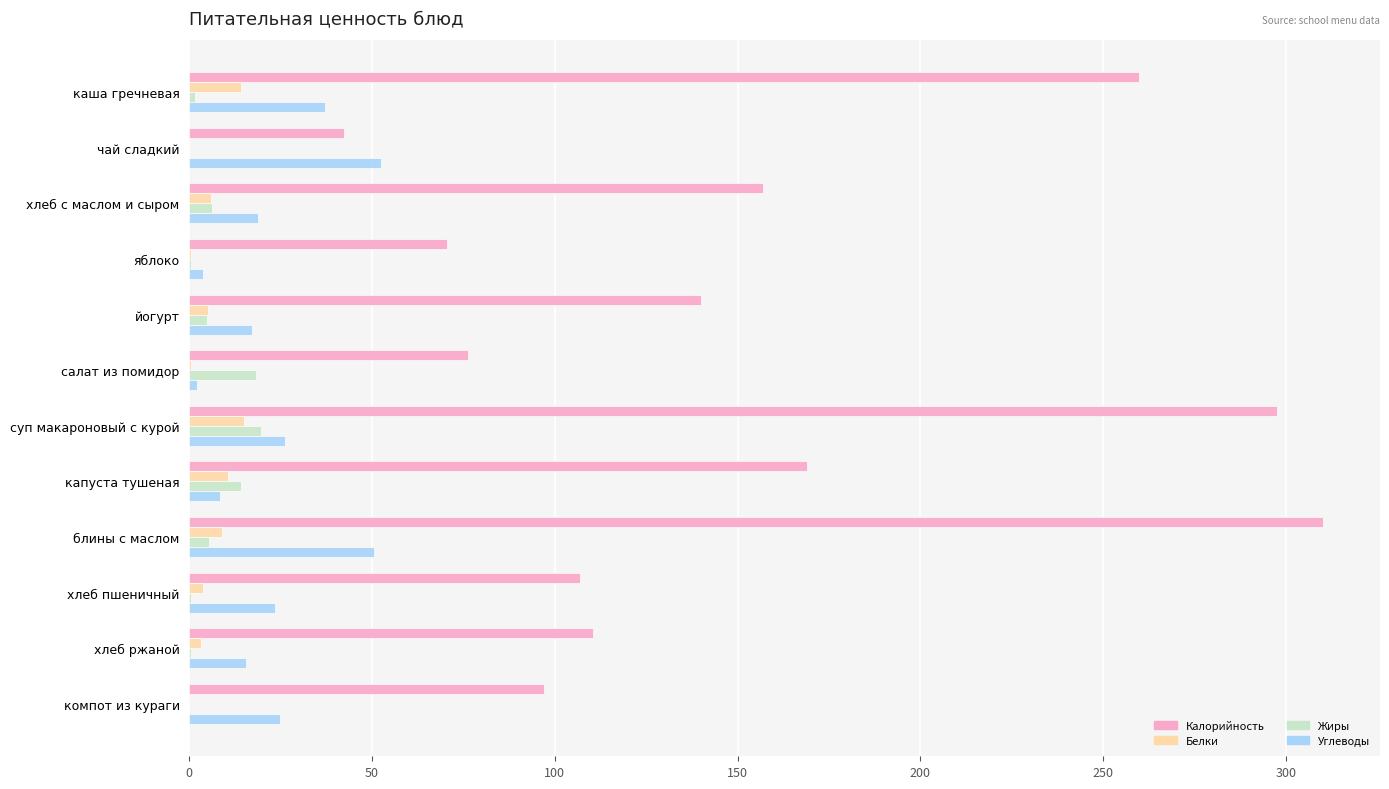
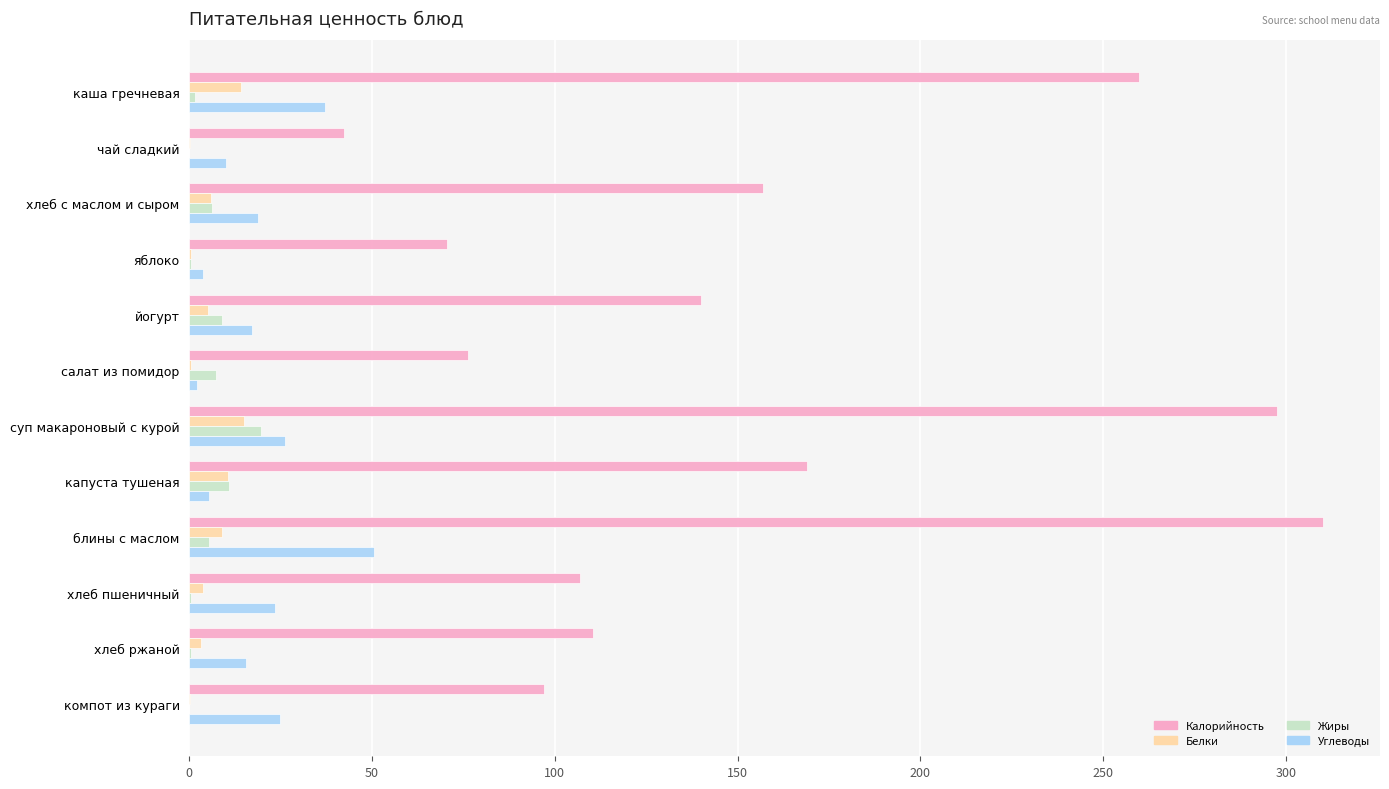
Углеводы, чай сладкий: 53 -> 10
Жиры, йогурт: 5 -> 9
Жиры, салат из помидор: 18 -> 7
Жиры, капуста тушеная: 14 -> 11
Углеводы, капуста тушеная: 8 -> 5
